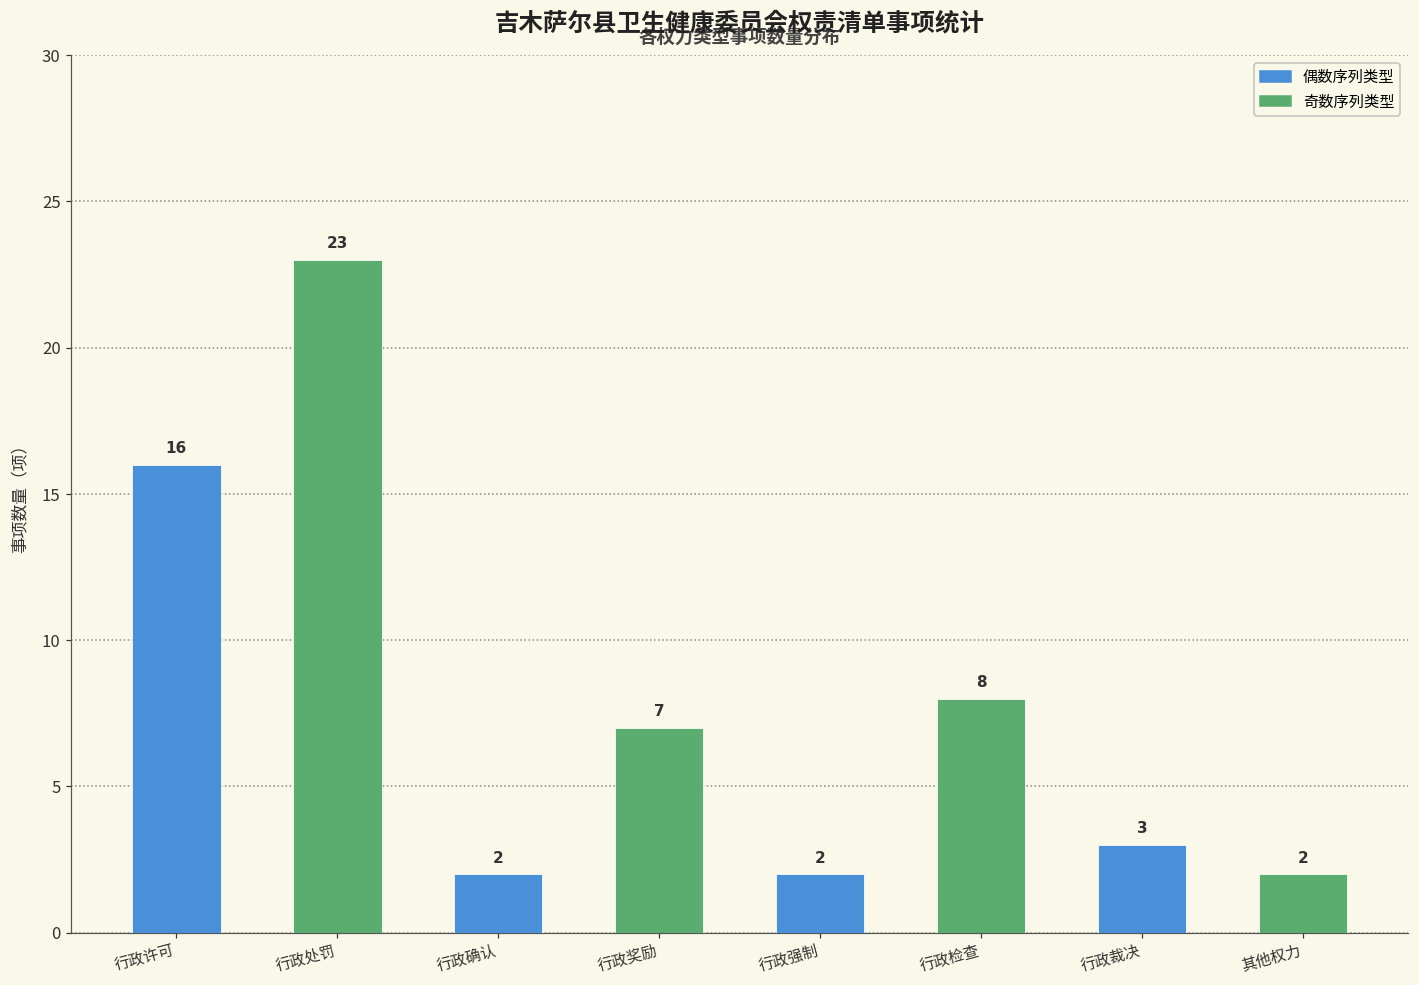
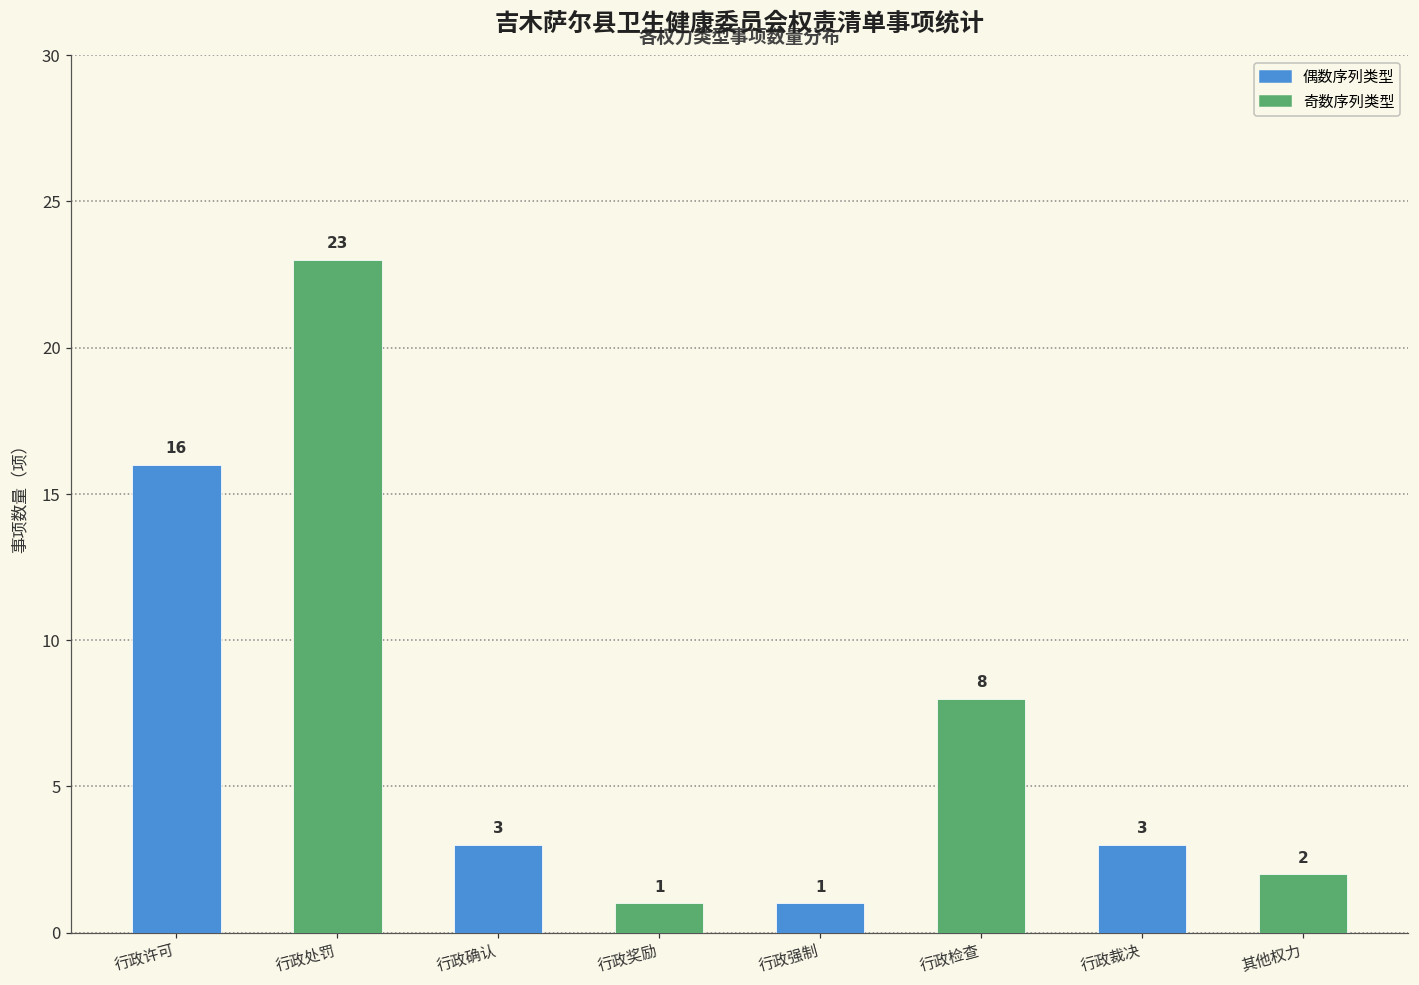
行政确认: 2 -> 3
行政奖励: 7 -> 1
行政强制: 2 -> 1
